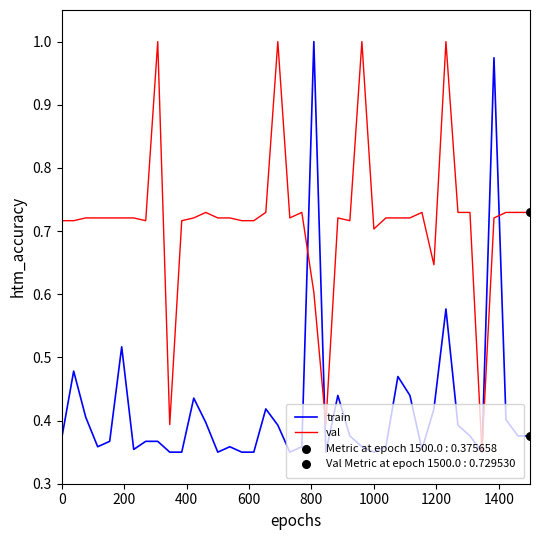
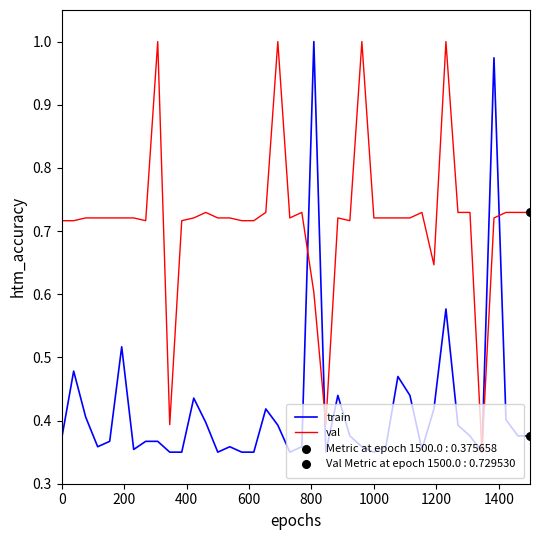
val, 1000: 0.70 -> 0.72
